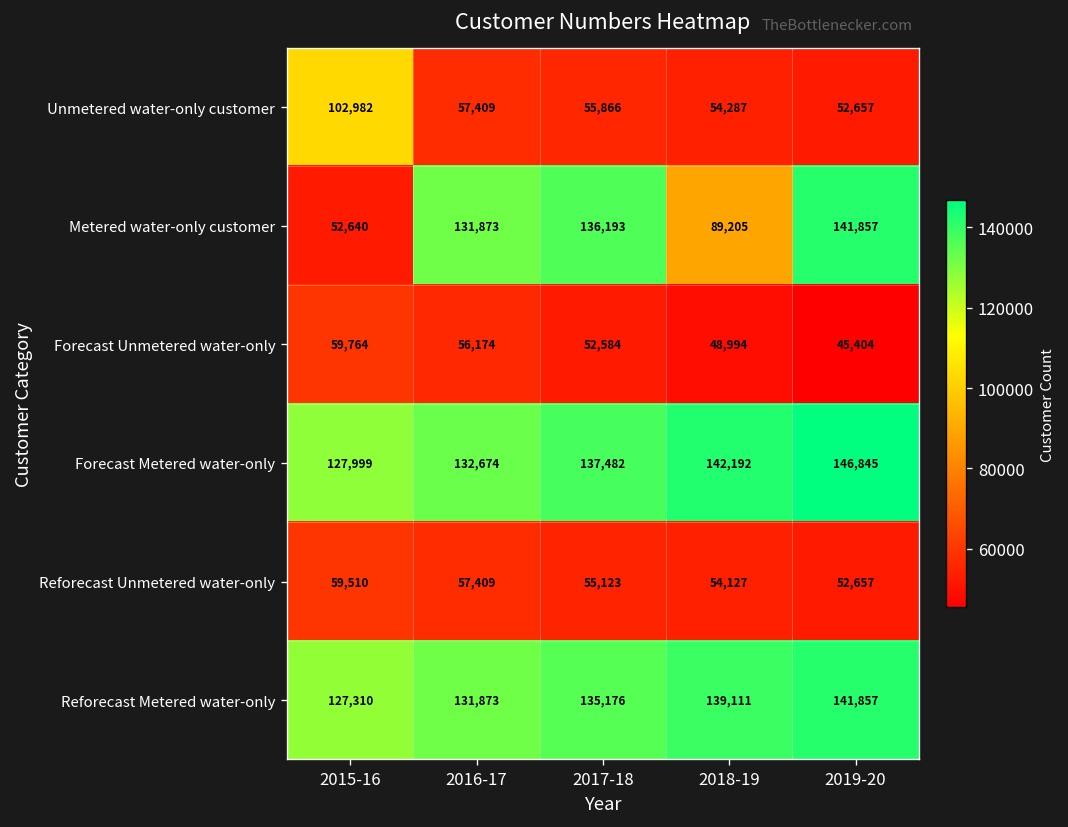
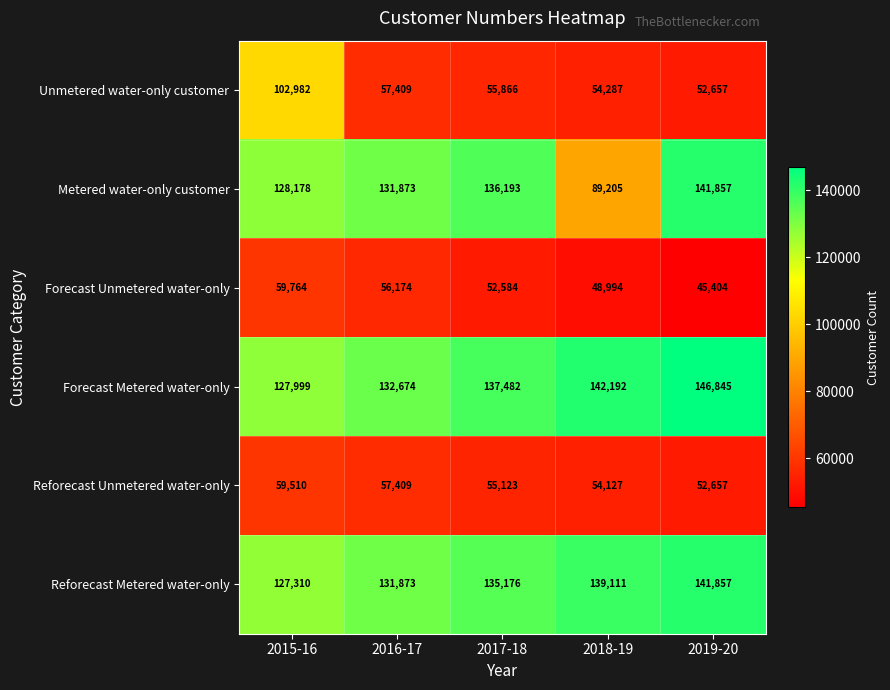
Metered water-only customer, 2015-16: 52,640 -> 128,178
